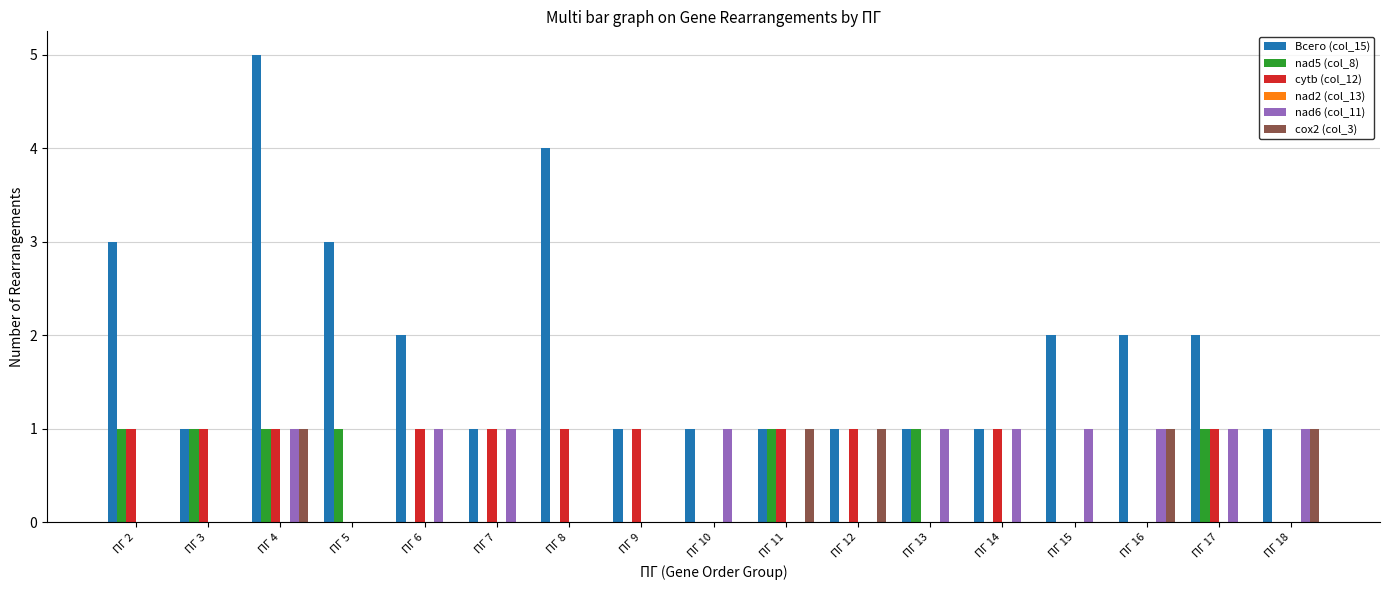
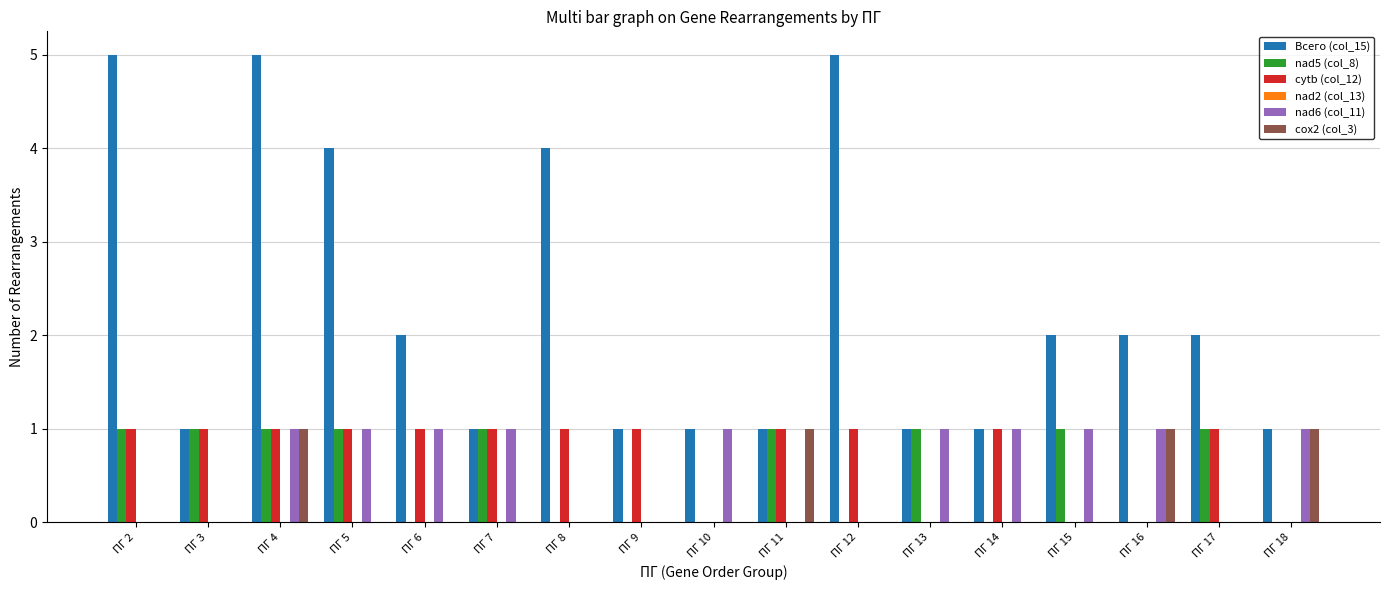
Всего (col_15), ПГ 2: 3 -> 5
Всего (col_15), ПГ 5: 3 -> 4
cytb (col_12), ПГ 5: 0 -> 1
nad6 (col_11), ПГ 5: 0 -> 1
nad5 (col_8), ПГ 7: 0 -> 1
Всего (col_15), ПГ 12: 1 -> 5
cox2 (col_3), ПГ 12: 1 -> 0
nad5 (col_8), ПГ 15: 0 -> 1
nad6 (col_11), ПГ 17: 1 -> 0
